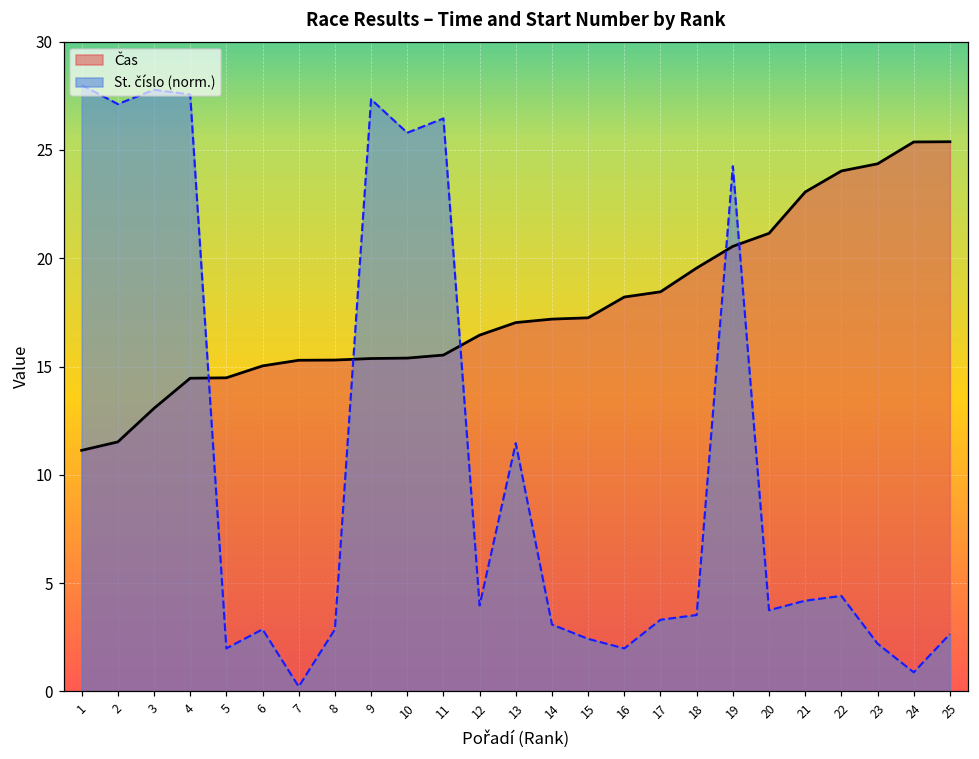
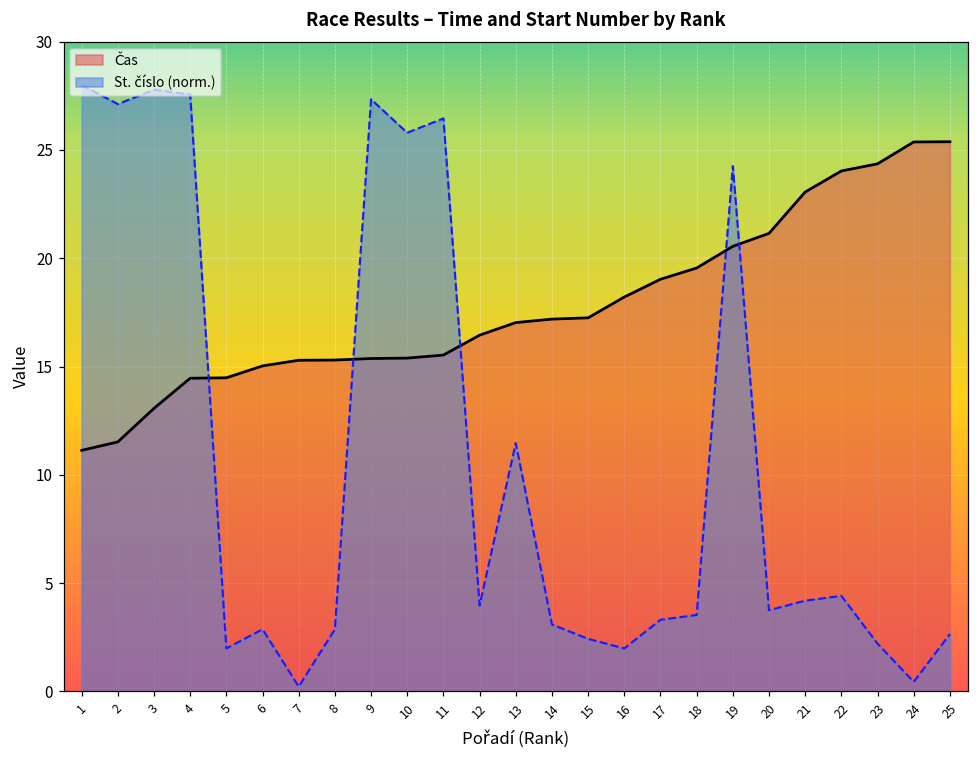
Čas, 17: 18.5 -> 19.0
St. číslo (norm.), 24: 0.9 -> 0.4
